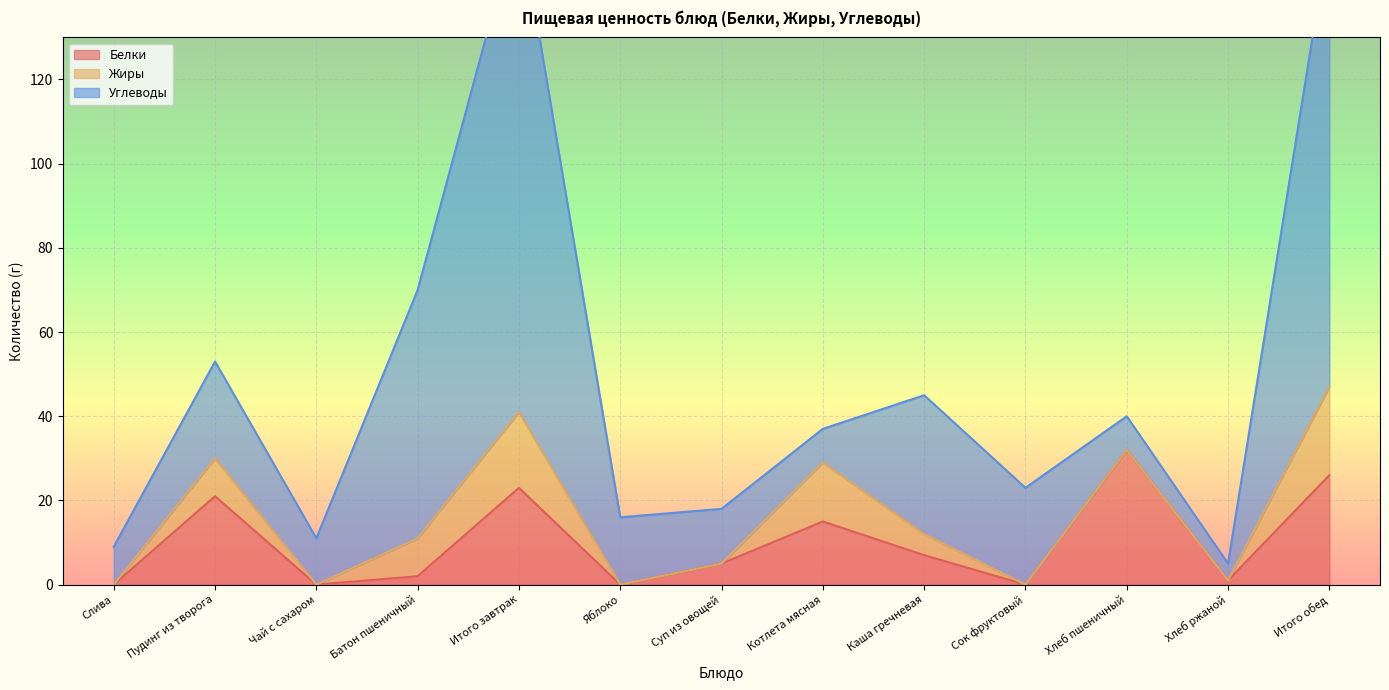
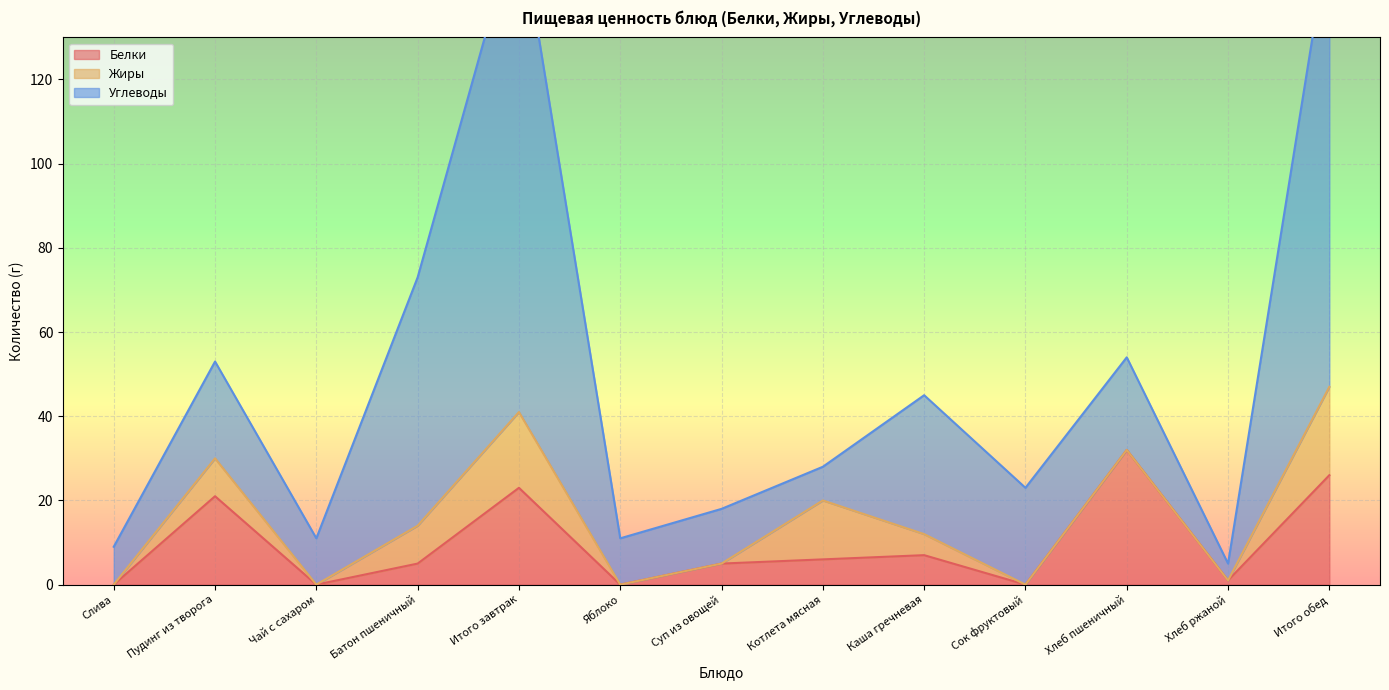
Белки, Батон пшеничный: 2 -> 5
Углеводы, Яблоко: 16 -> 11
Белки, Котлета мясная: 15 -> 6
Углеводы, Хлеб пшеничный: 8 -> 22
